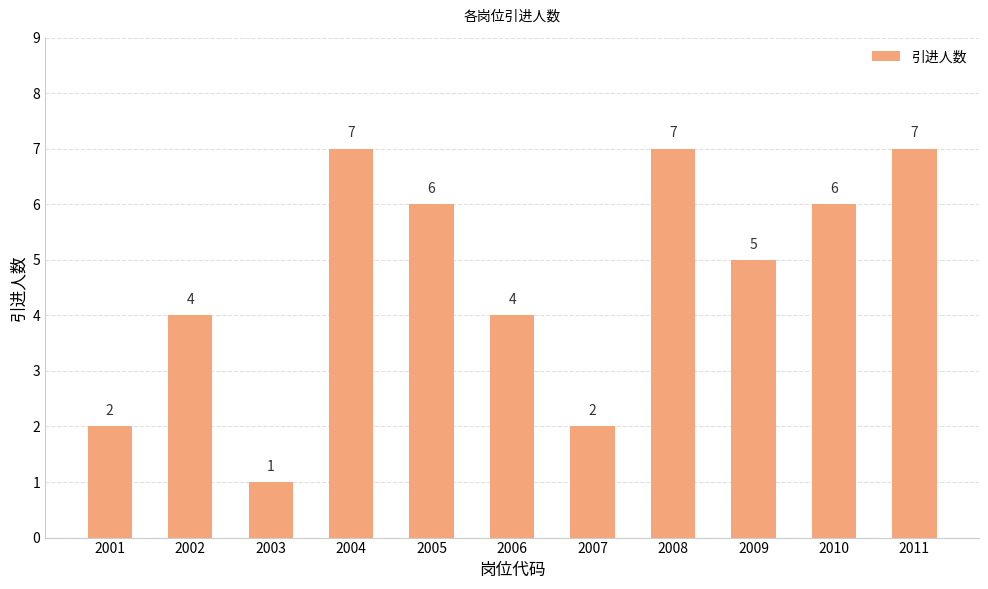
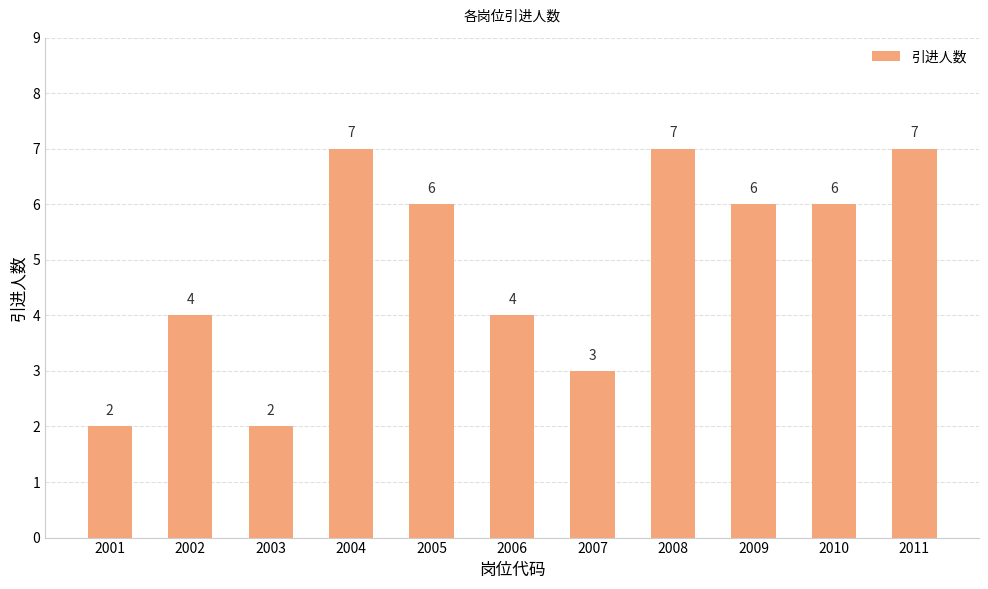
2003: 1 -> 2
2007: 2 -> 3
2009: 5 -> 6
